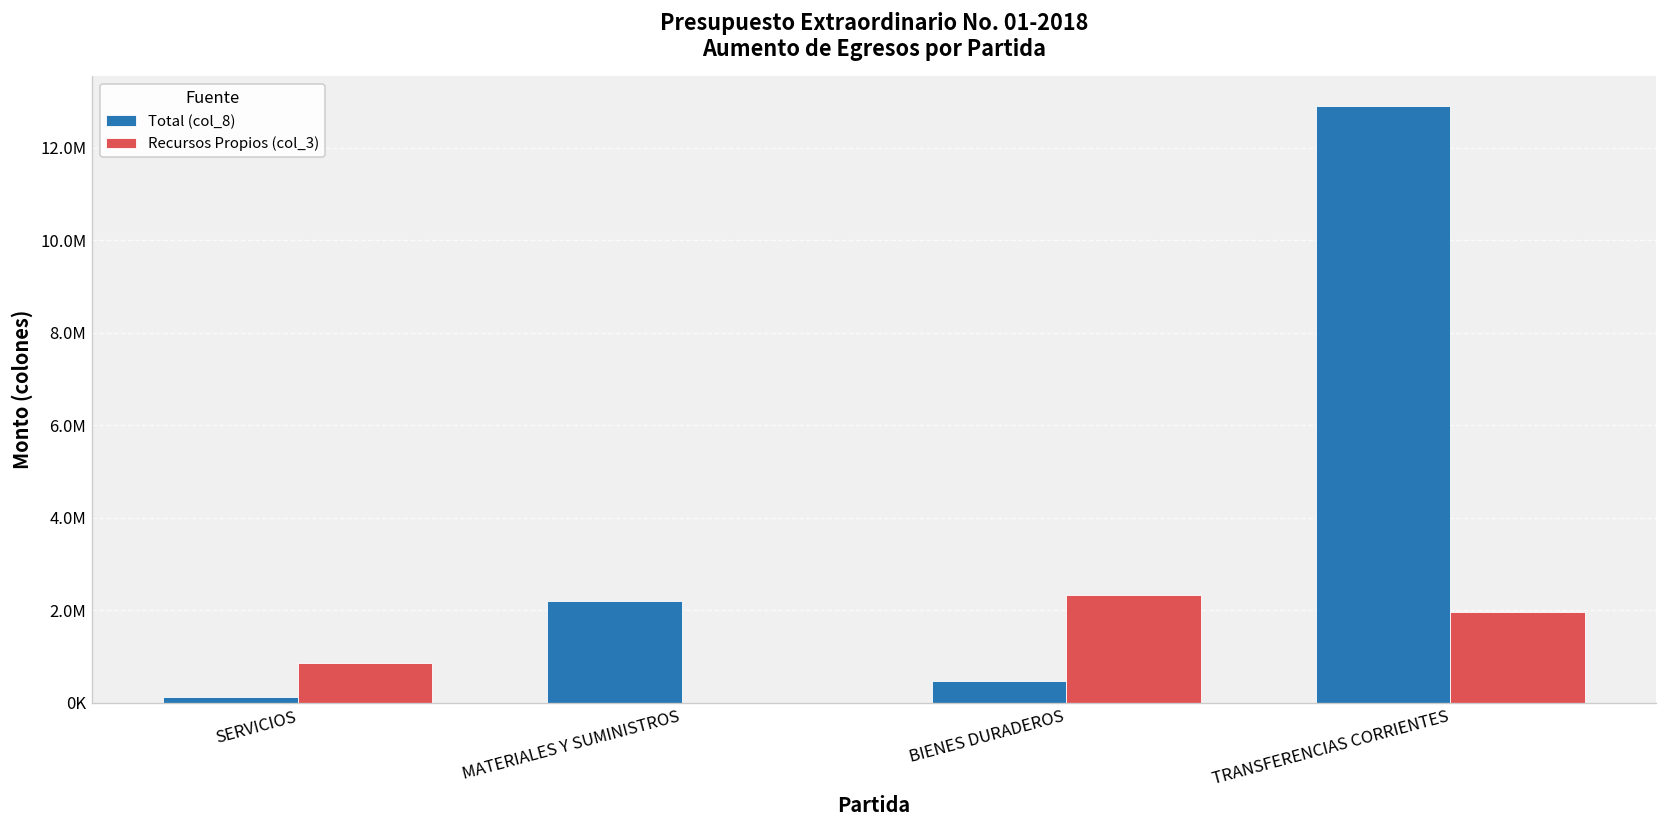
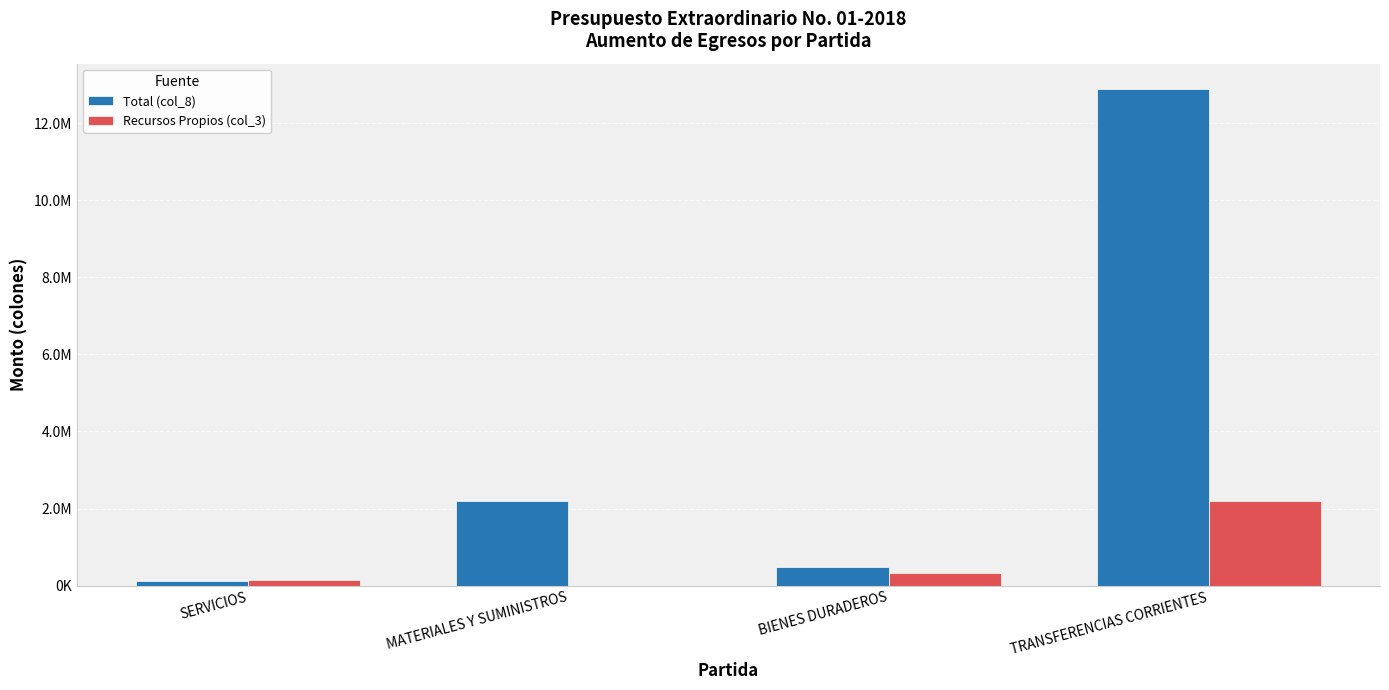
Recursos Propios (col_3), SERVICIOS: 800000 -> 200000
Recursos Propios (col_3), BIENES DURADEROS: 2300000 -> 300000
Recursos Propios (col_3), TRANSFERENCIAS CORRIENTES: 2000000 -> 2200000
